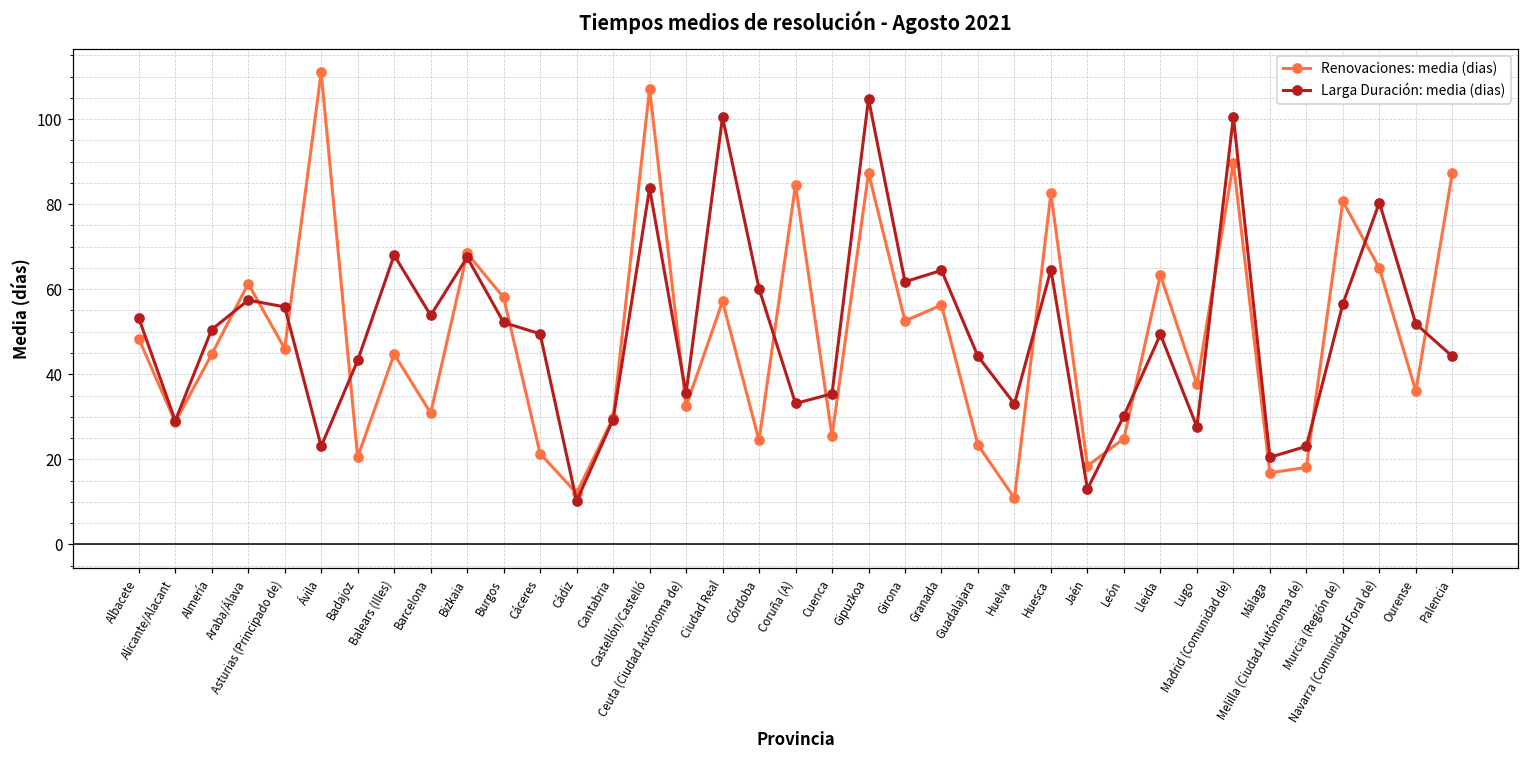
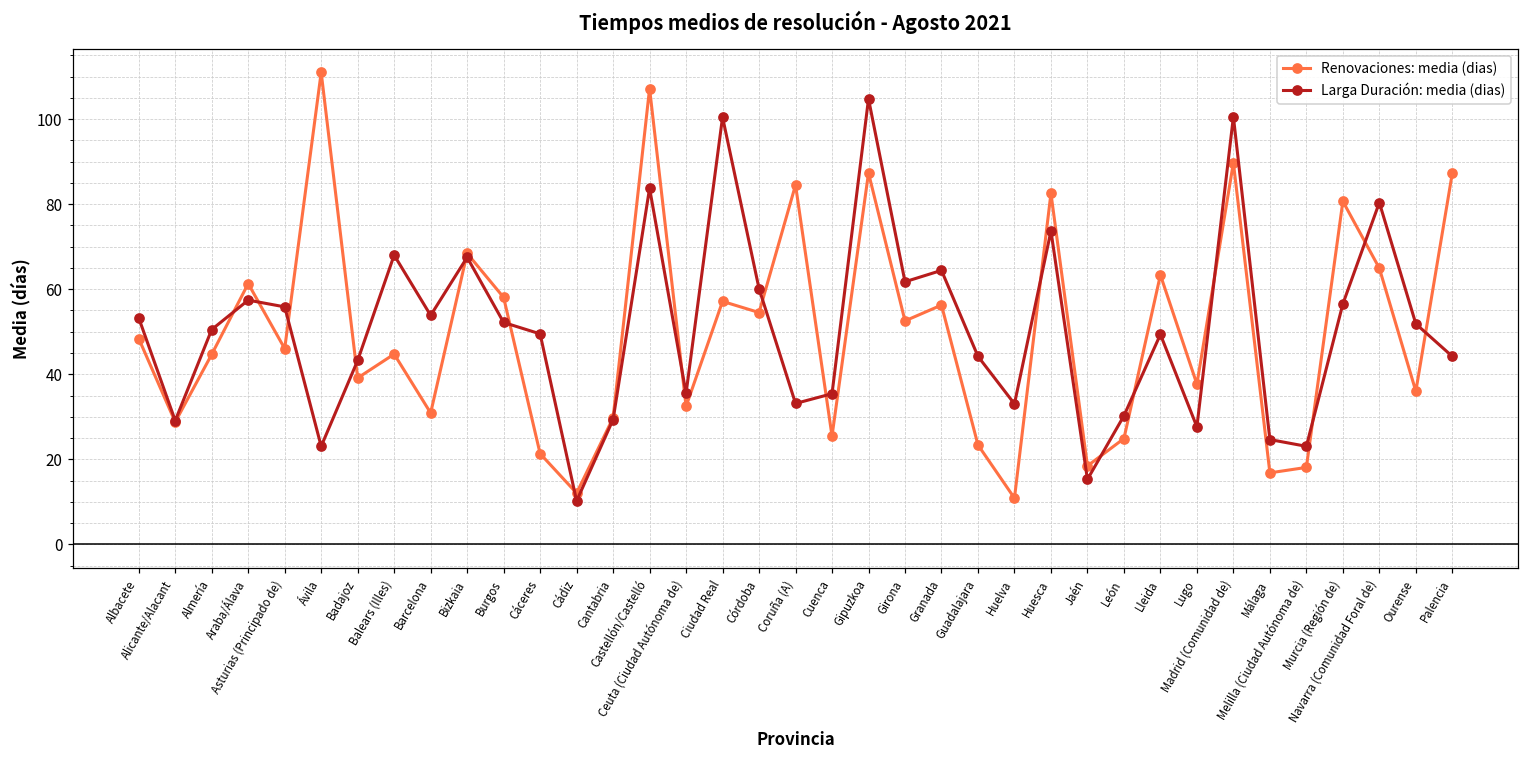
Renovaciones: media (dias), Badajoz: 21 -> 39
Renovaciones: media (dias), Córdoba: 24 -> 55
Larga Duración: media (dias), Huesca: 65 -> 74
Larga Duración: media (dias), Jaén: 13 -> 15
Larga Duración: media (dias), Málaga: 20 -> 25
